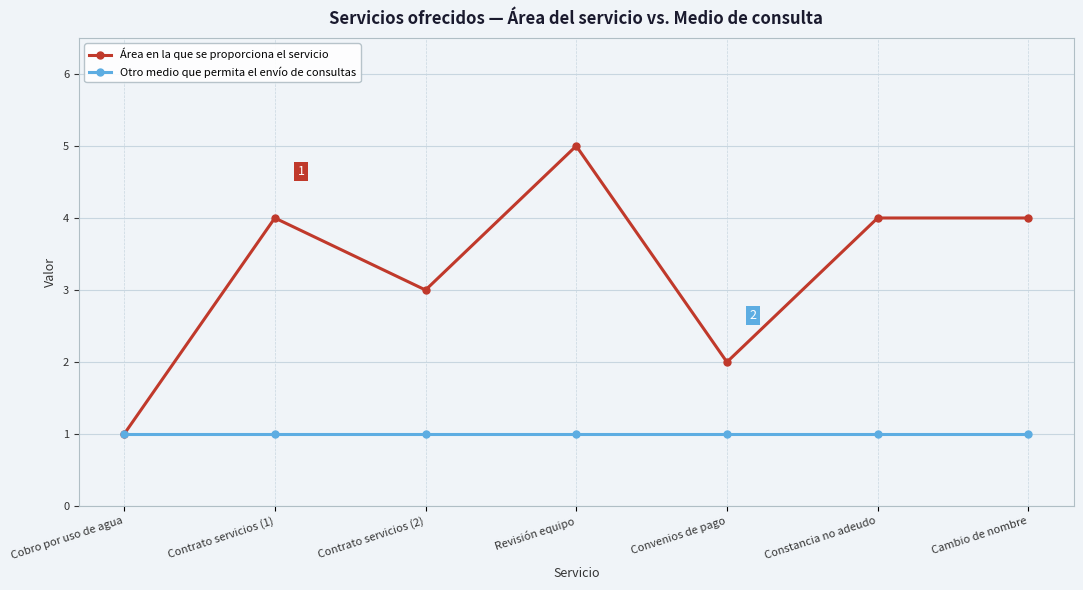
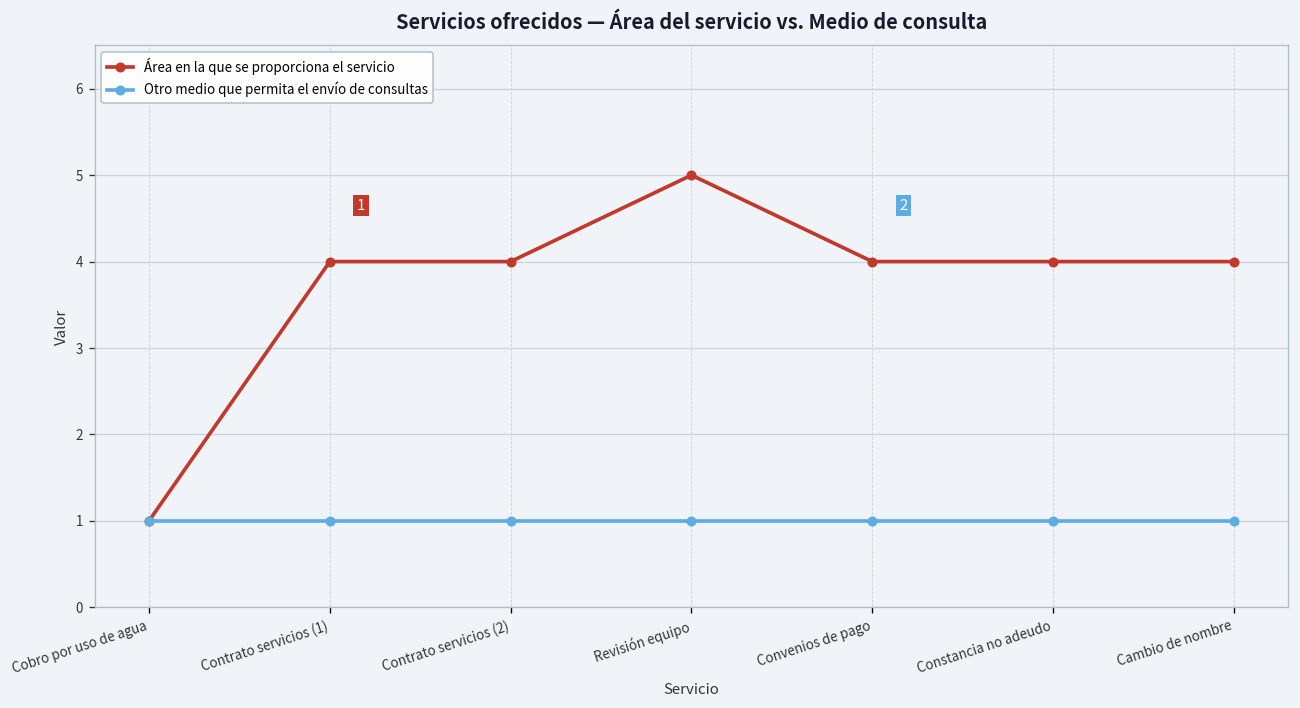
Área en la que se proporciona el servicio, Contrato servicios (2): 3 -> 4
Área en la que se proporciona el servicio, Convenios de pago: 2 -> 4
